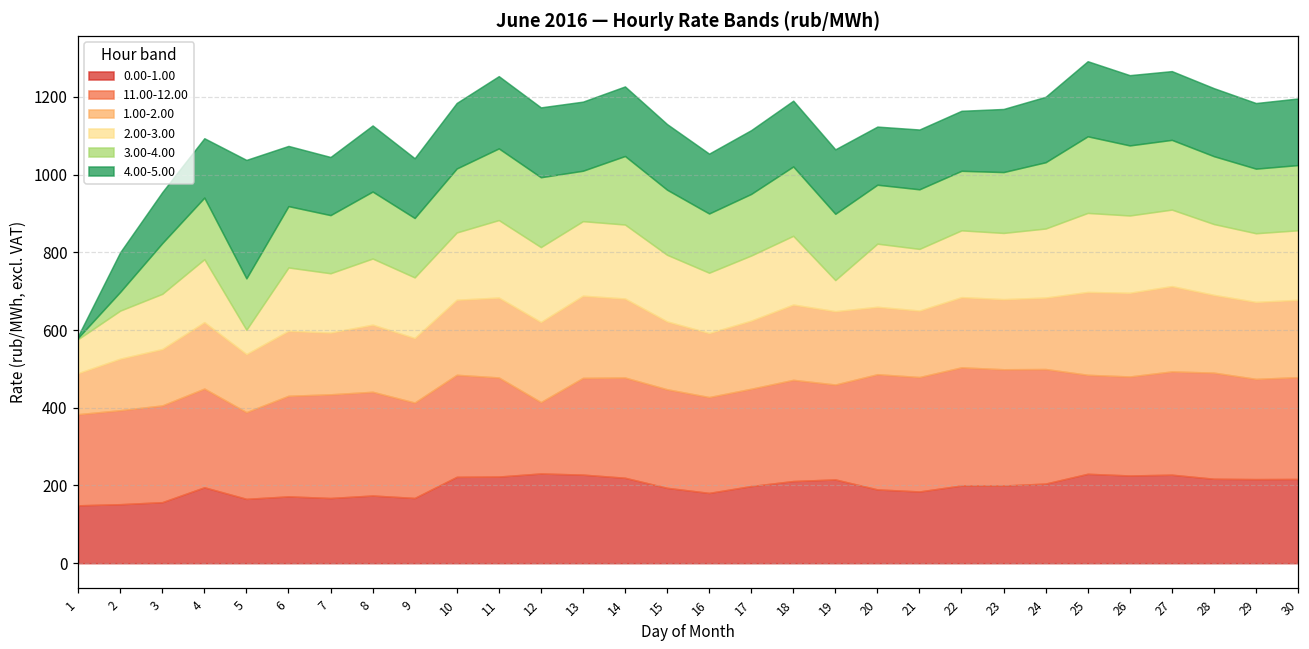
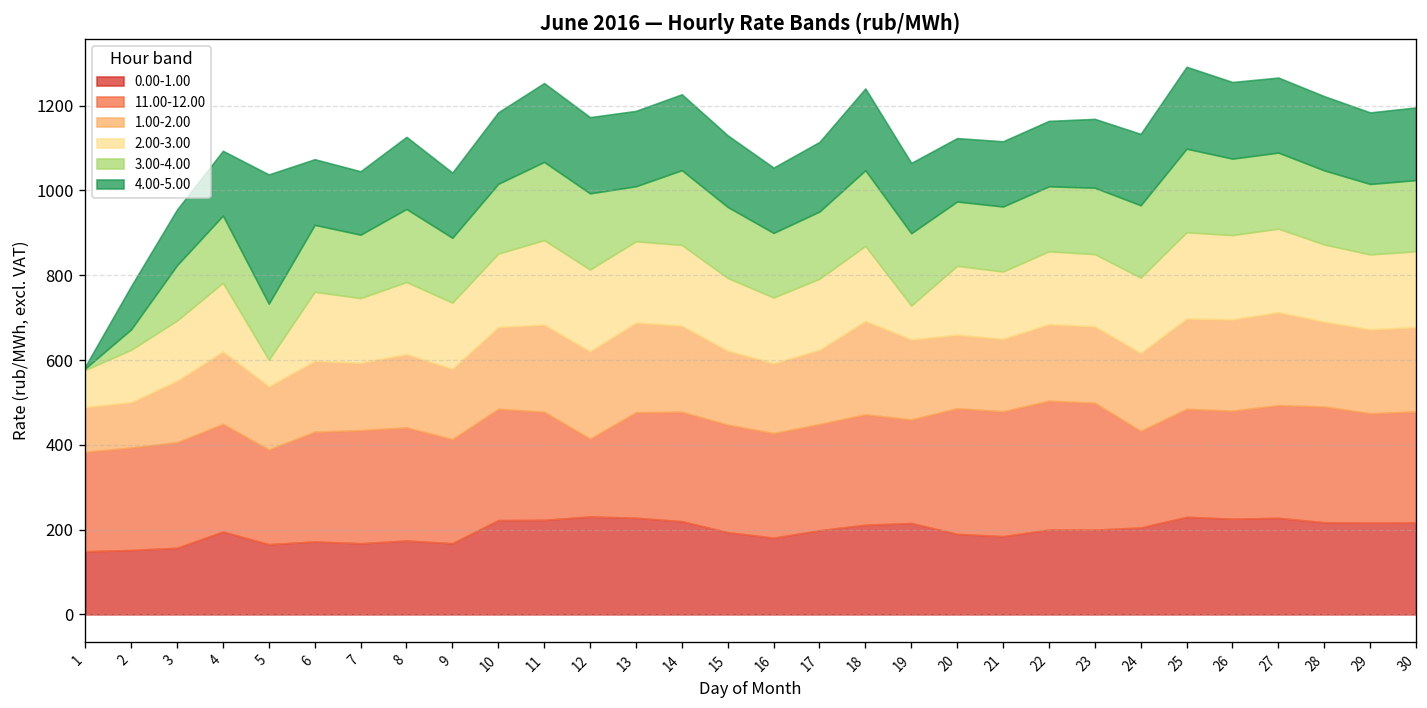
1.00-2.00, 2: 130 -> 110
1.00-2.00, 18: 190 -> 220
4.00-5.00, 18: 170 -> 190
11.00-12.00, 24: 290 -> 230
